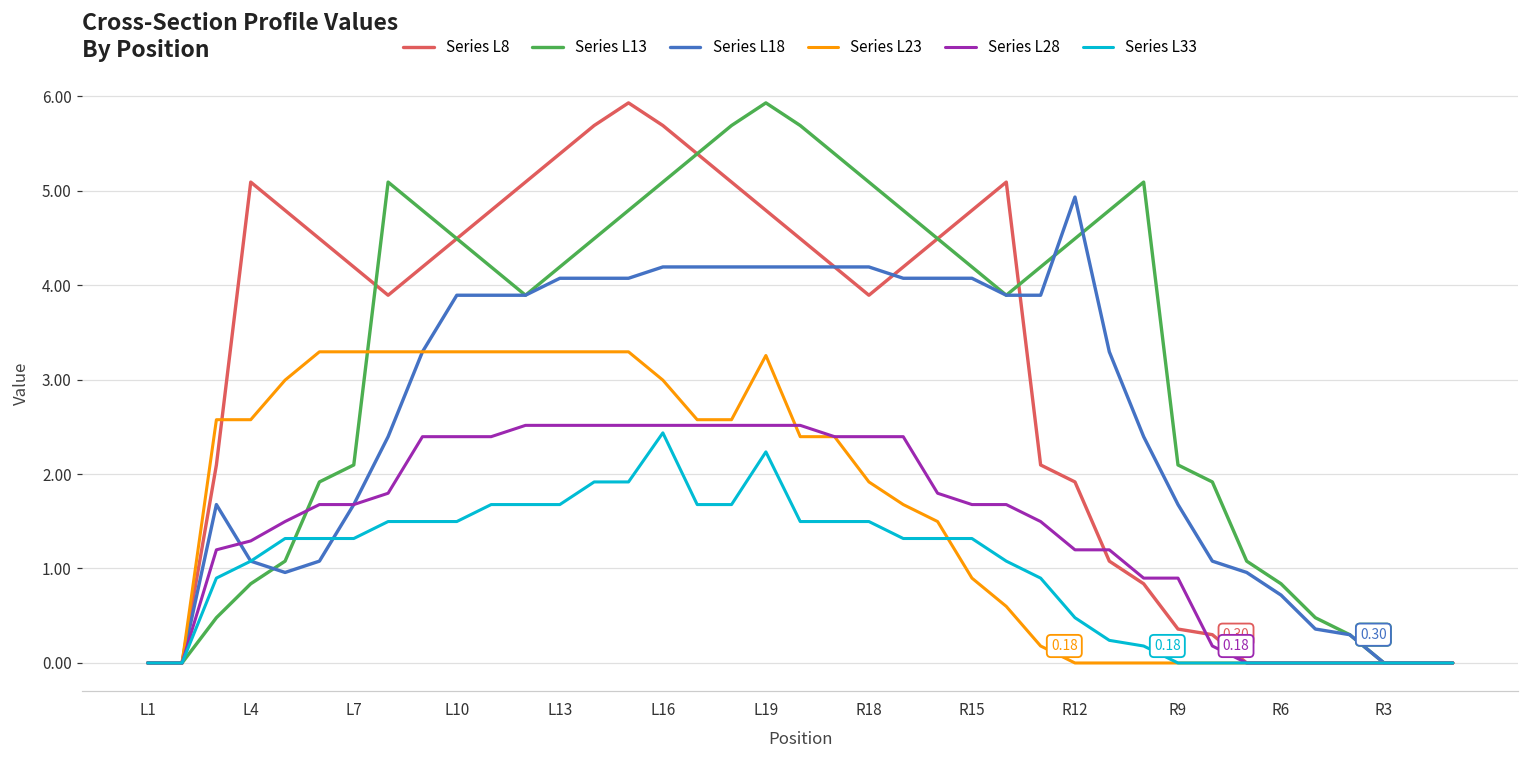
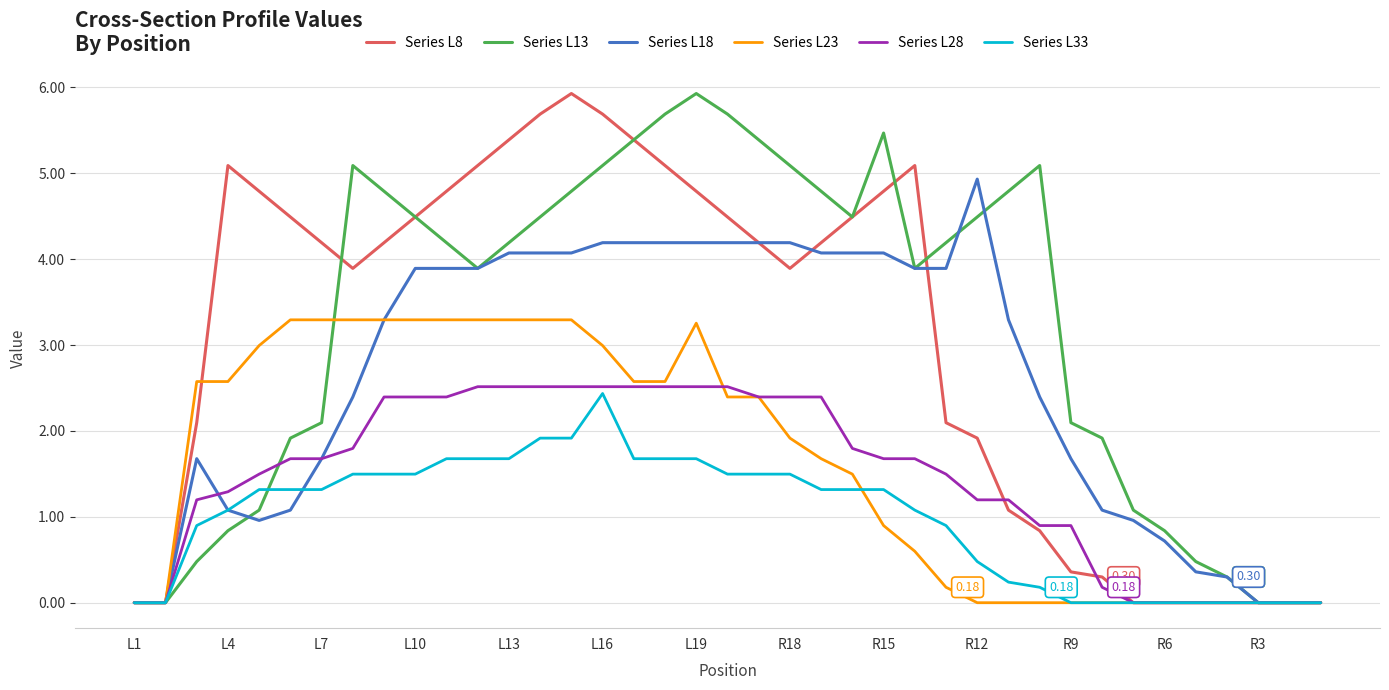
Series L33, L19: 2.2 -> 1.7
Series L13, R15: 4.2 -> 5.5
